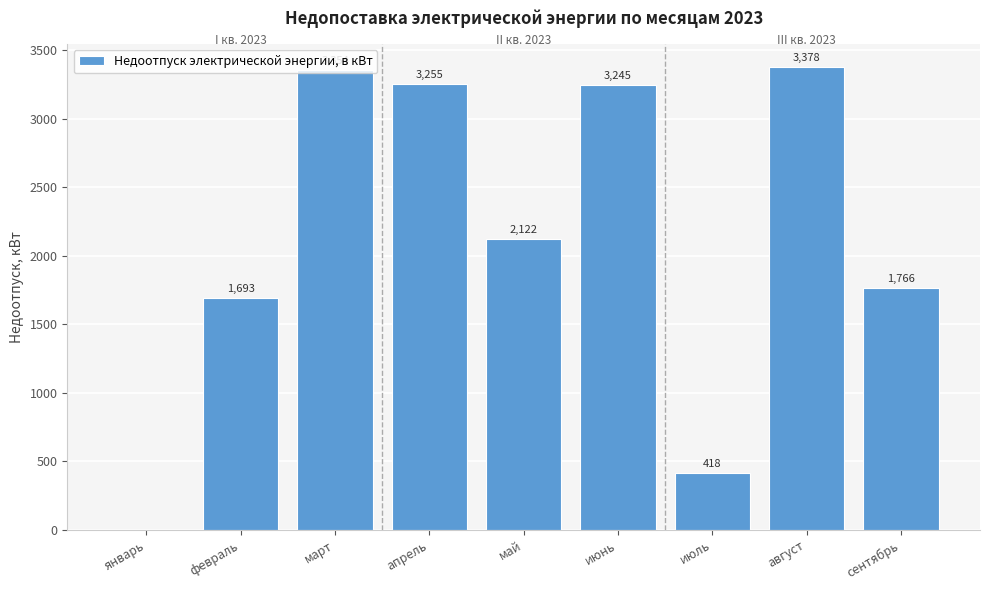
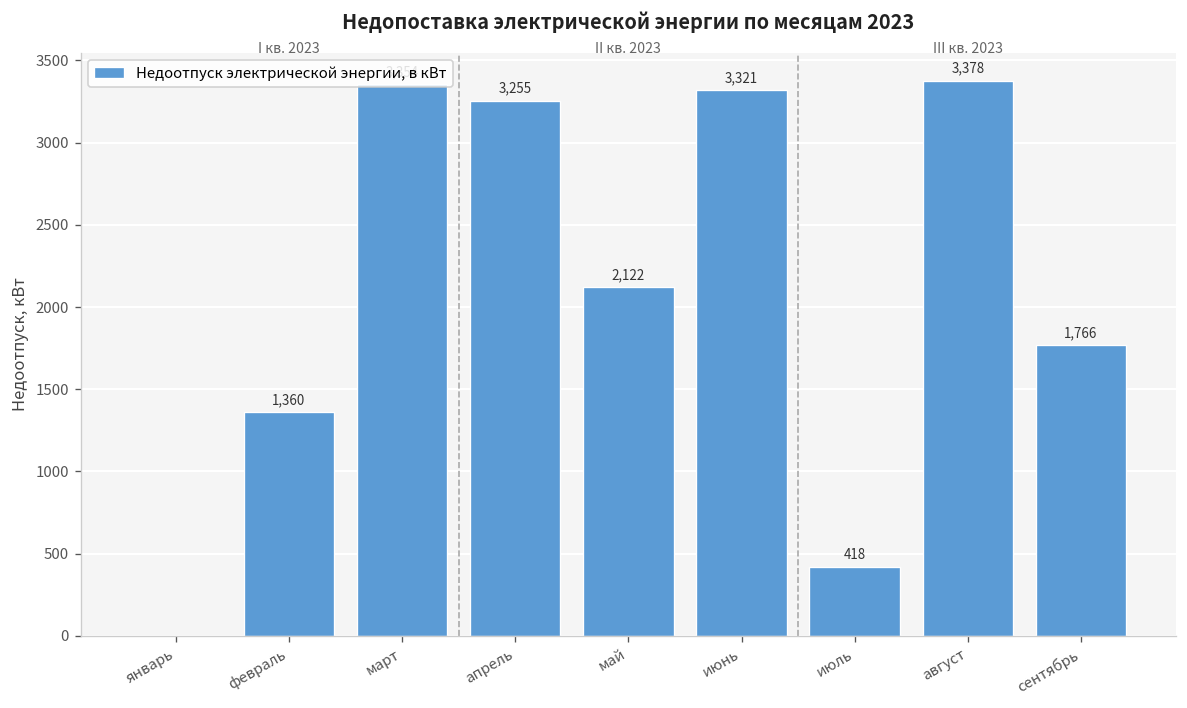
февраль: 1,693 -> 1,360
июнь: 3,245 -> 3,321
